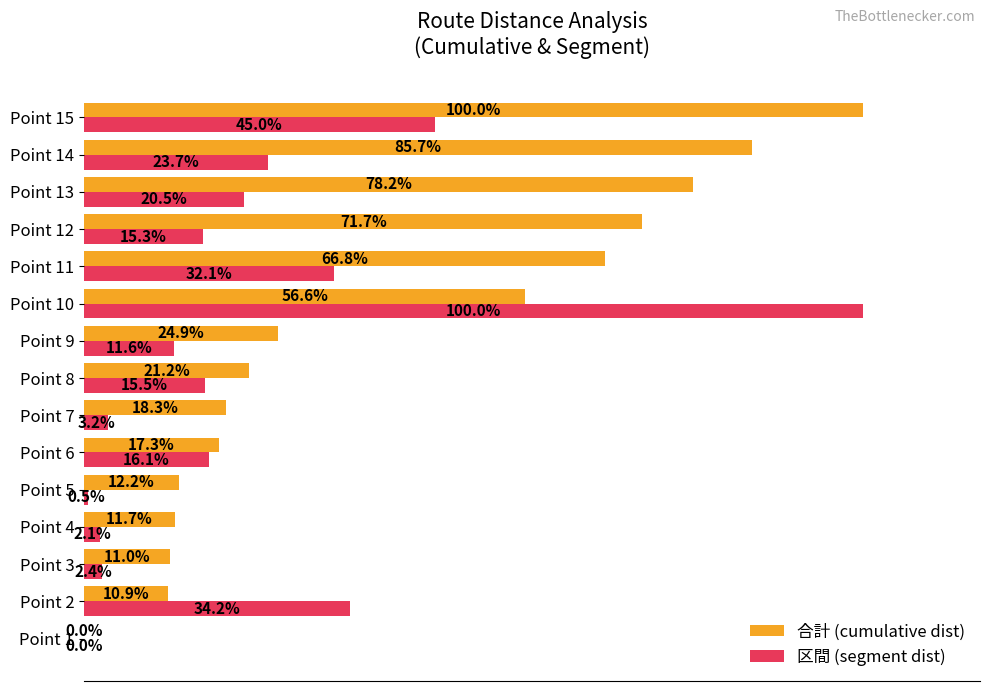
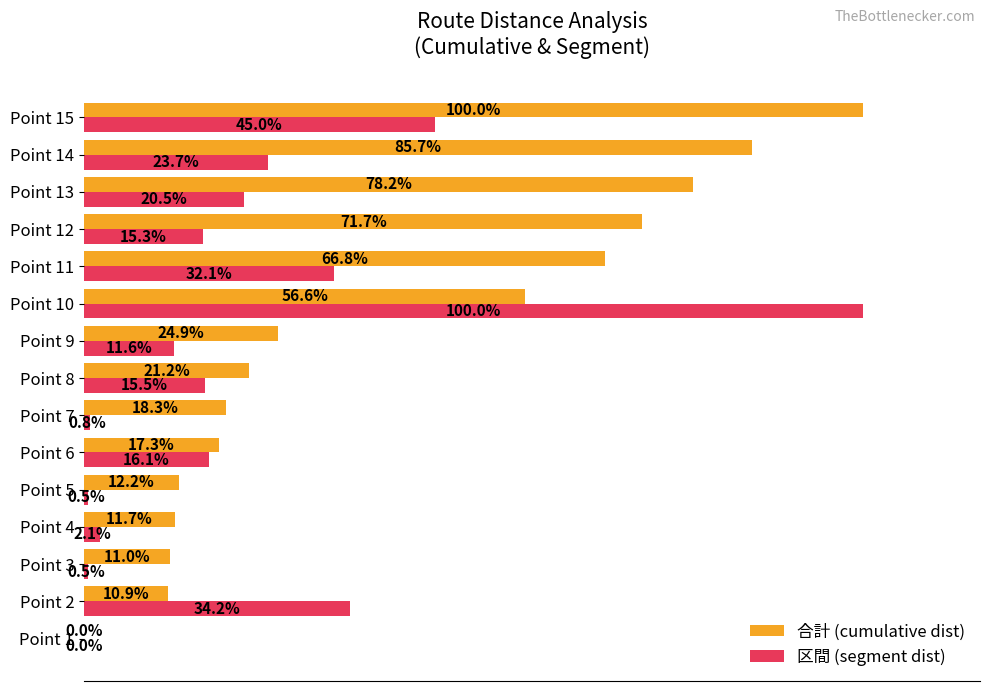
区間 (segment dist), Point 7: 3.2% -> 0.8%
区間 (segment dist), Point 3: 2.4% -> 0.5%
